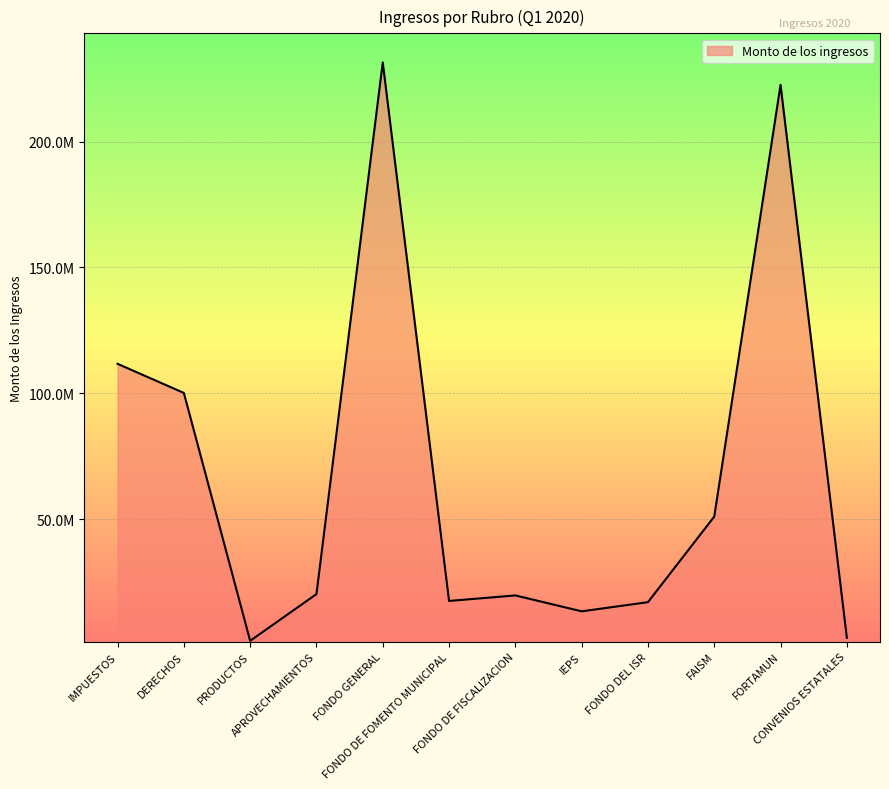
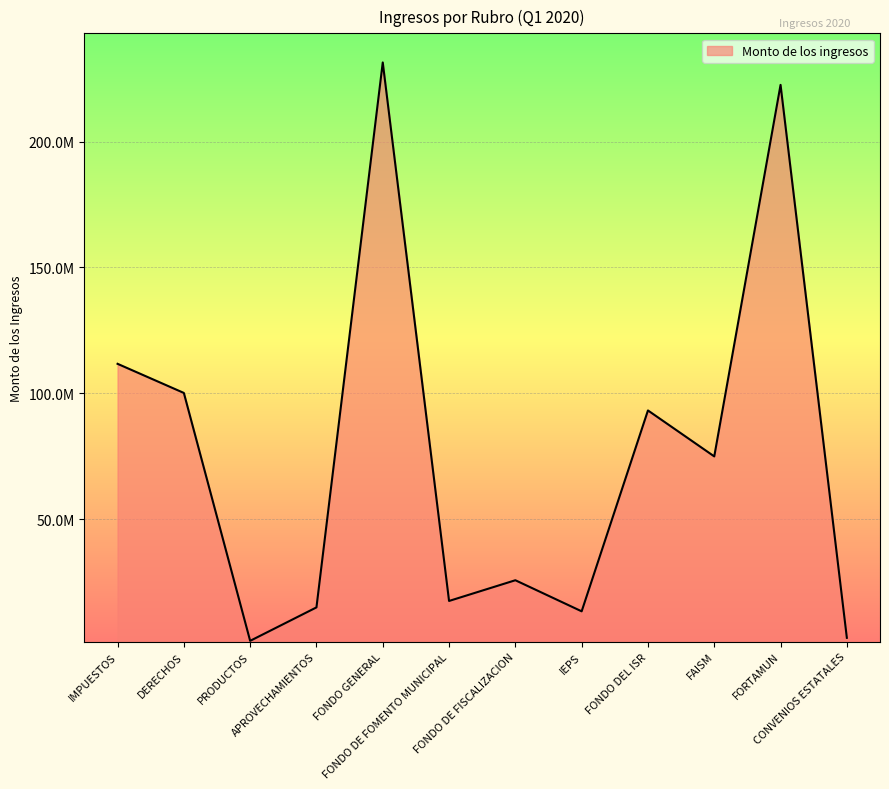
APROVECHAMIENTOS: 20000000 -> 15000000
FONDO DE FISCALIZACION: 20000000 -> 26000000
FONDO DEL ISR: 17000000 -> 93000000
FAISM: 51000000 -> 75000000
